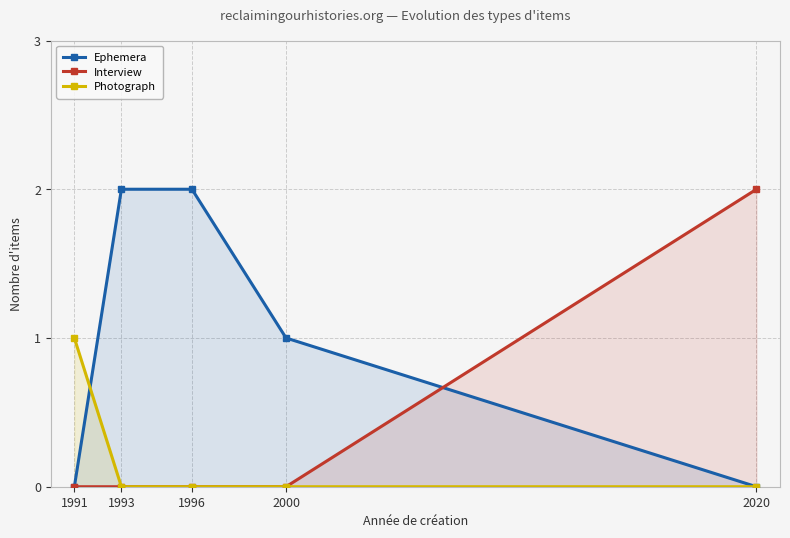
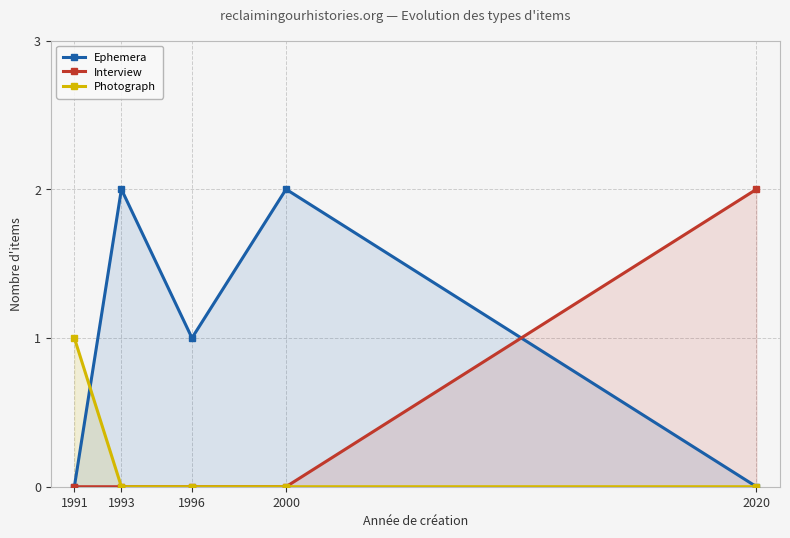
Ephemera, 1996: 2 -> 1
Ephemera, 2000: 1 -> 2
